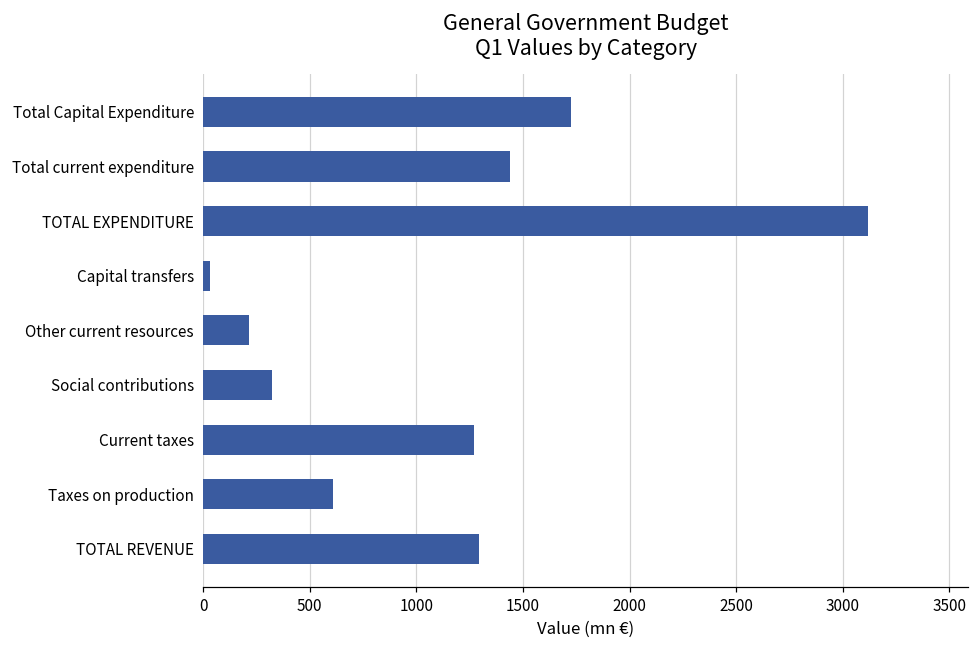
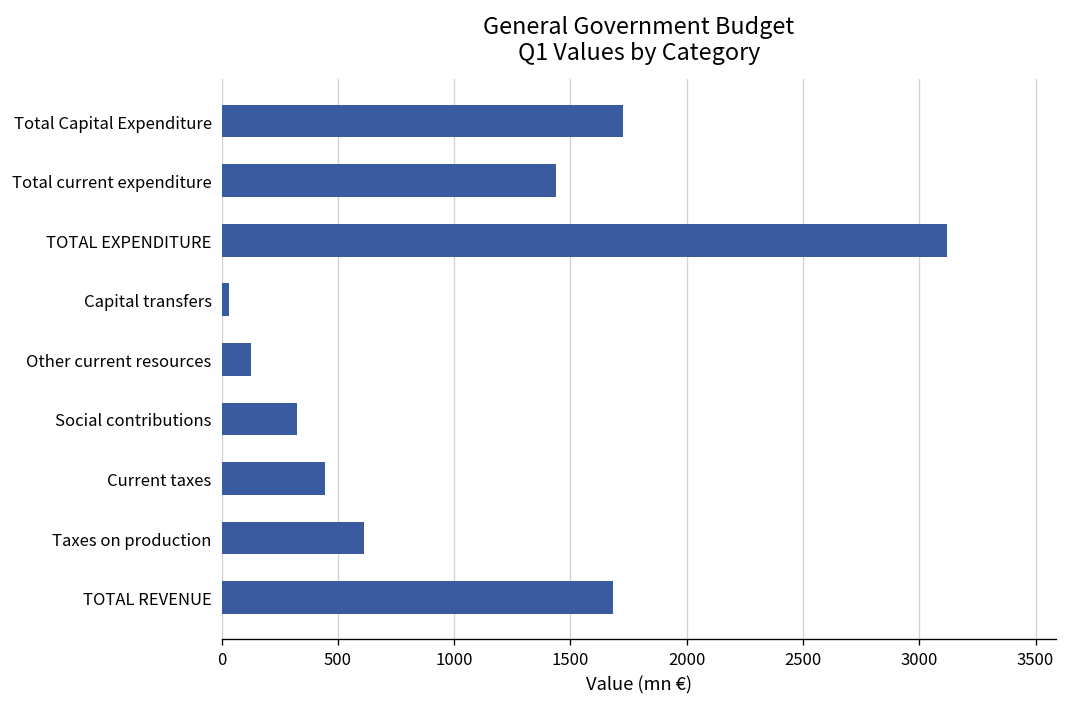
Other current resources: 220 -> 120
Current taxes: 1270 -> 450
TOTAL REVENUE: 1300 -> 1680
